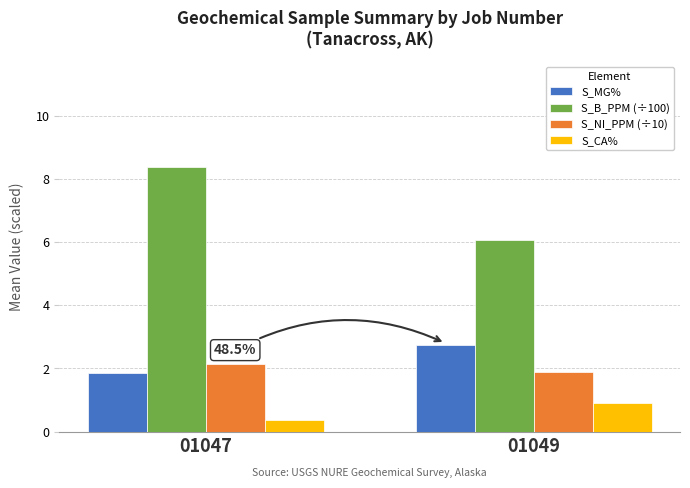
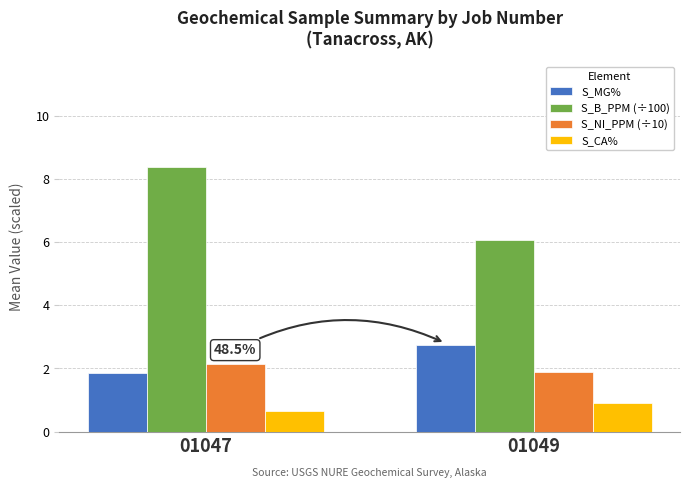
S_CA%, 01047: 0.4 -> 0.7
